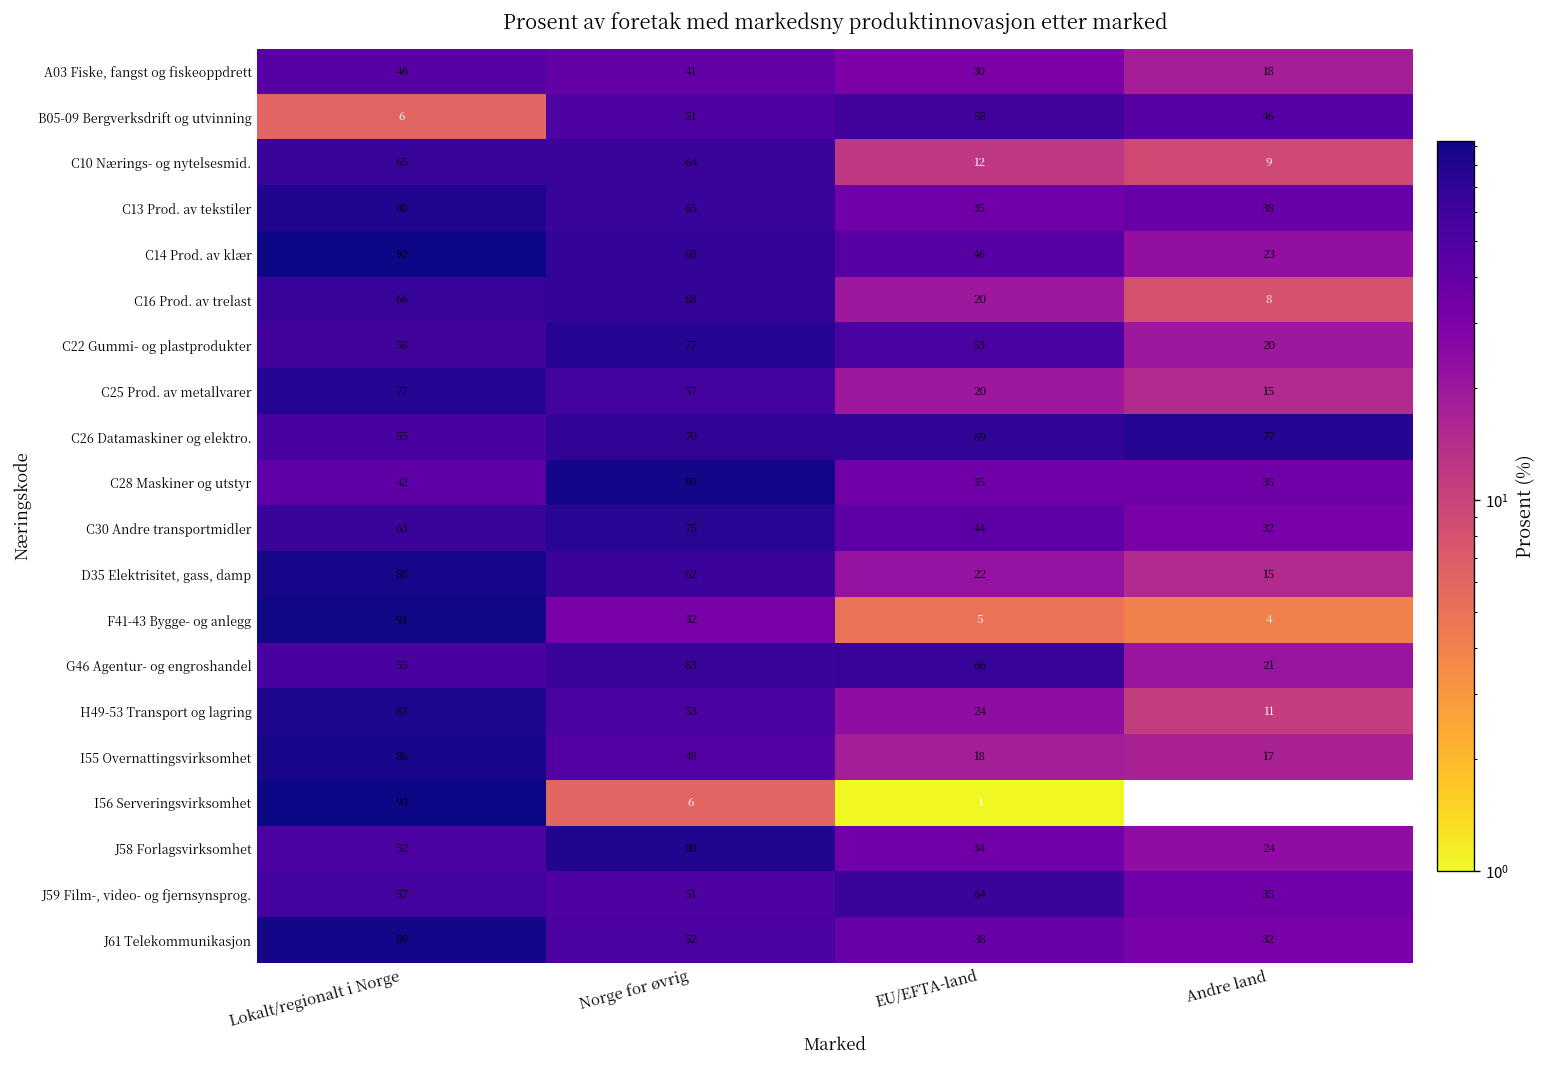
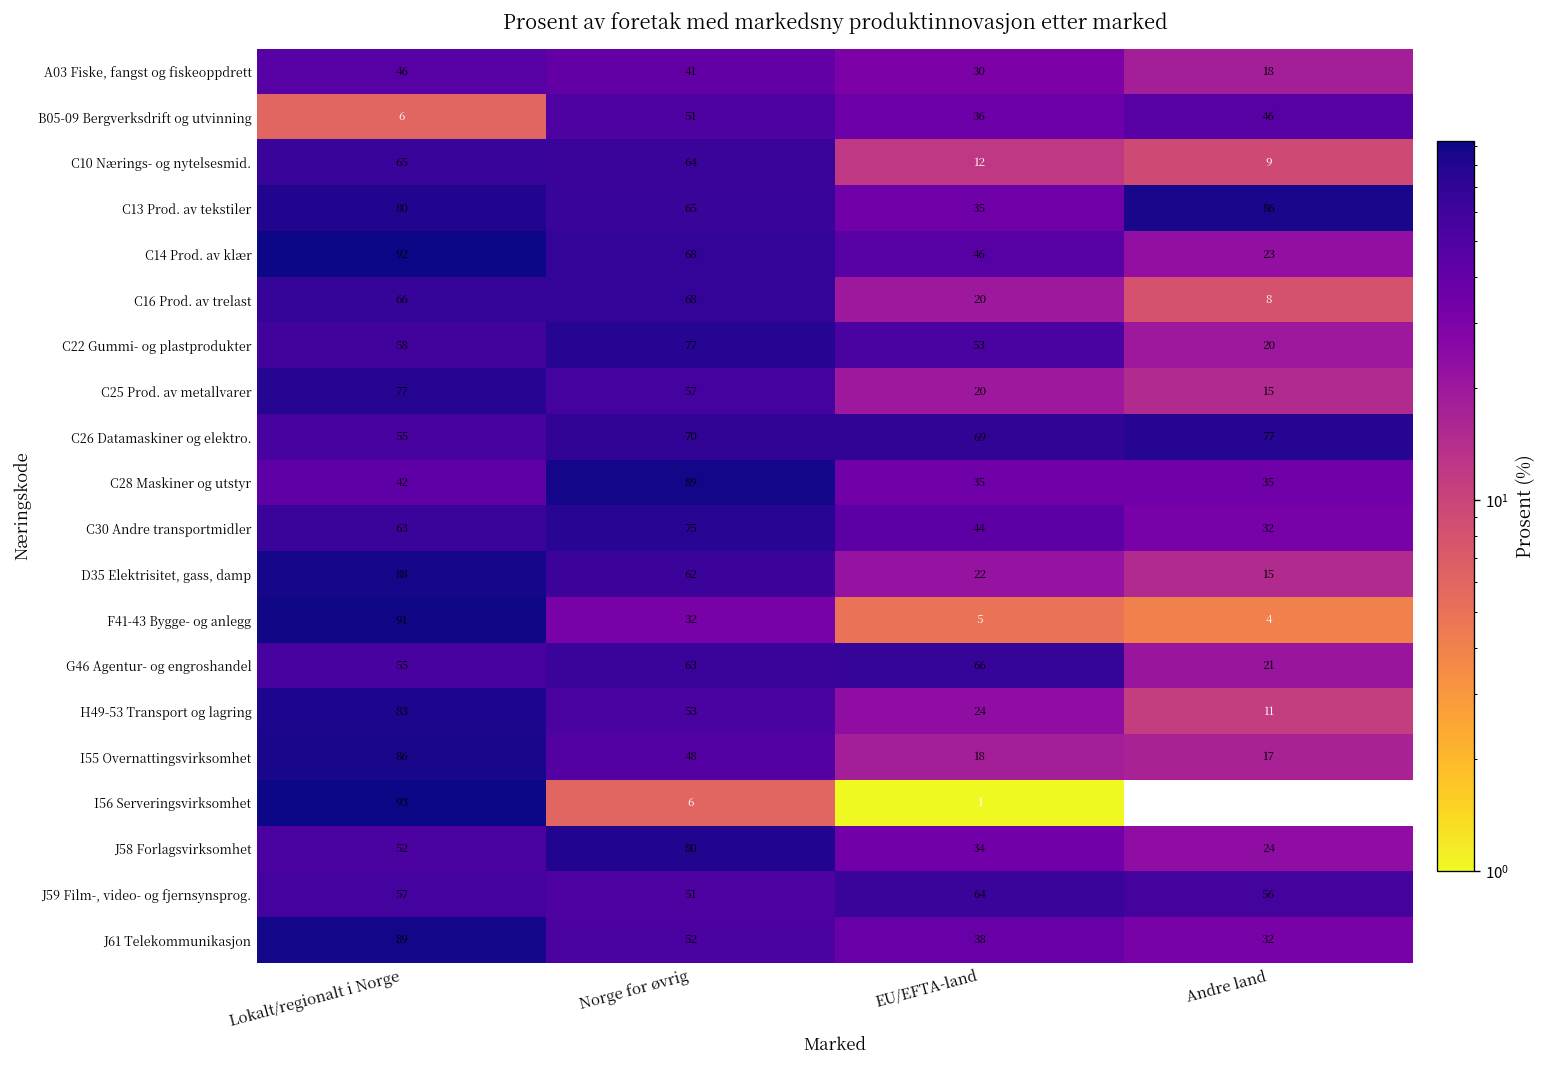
B05-09 Bergverksdrift og utvinning, EU/EFTA-land: 58 -> 36
C13 Prod. av tekstiler, Andre land: 38 -> 86
J59 Film-, video- og fjernsynsprog., Andre land: 35 -> 56
